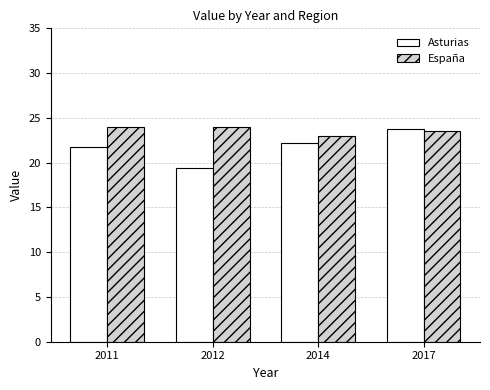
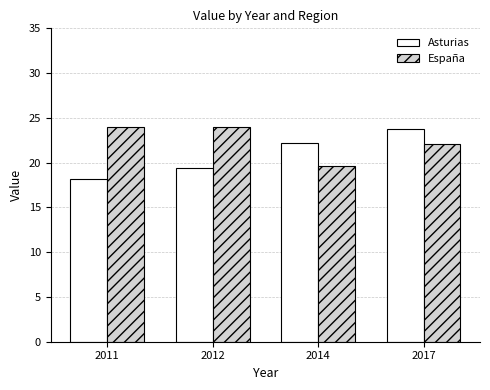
Asturias, 2011: 22 -> 18
España, 2014: 23 -> 20
España, 2017: 24 -> 22
